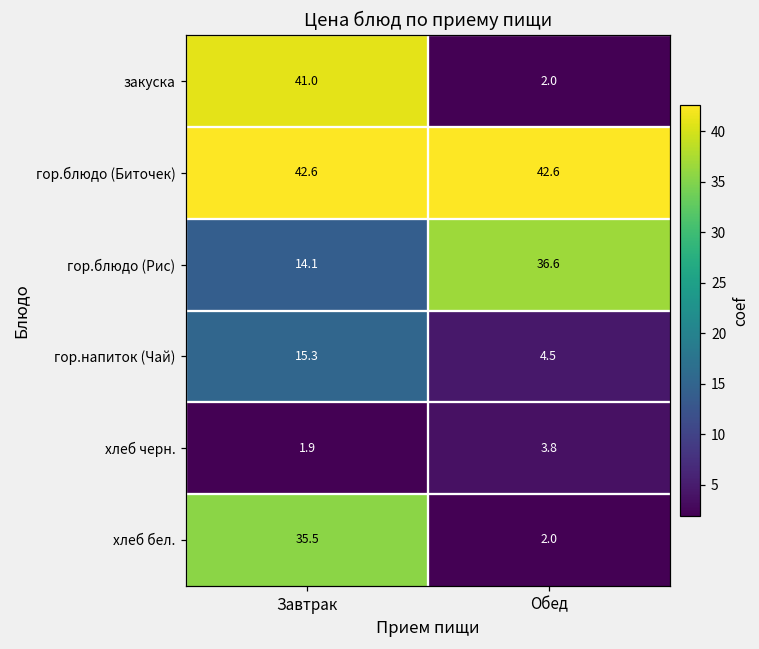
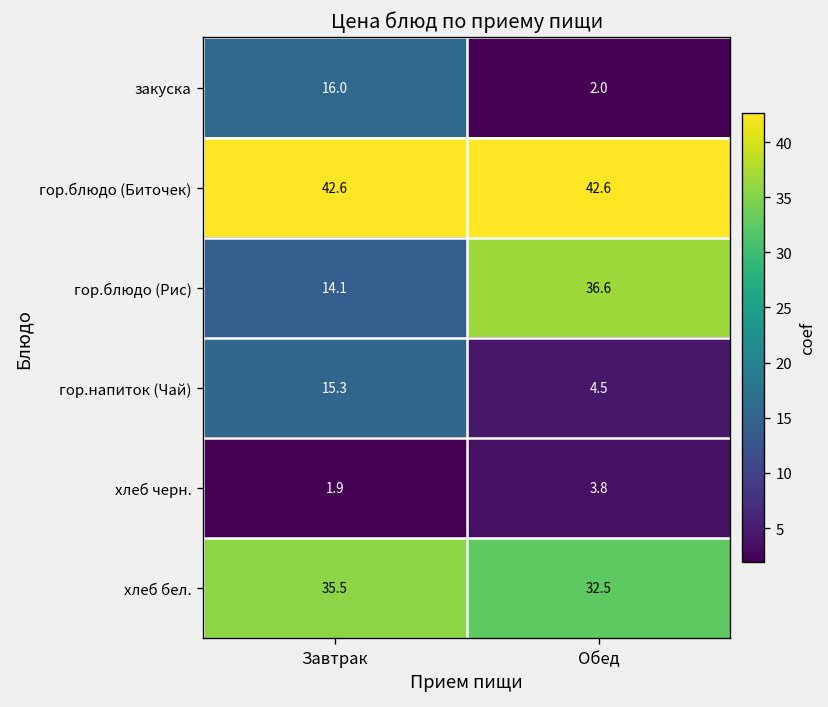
закуска, Завтрак: 41.0 -> 16.0
хлеб бел., Обед: 2.0 -> 32.5
